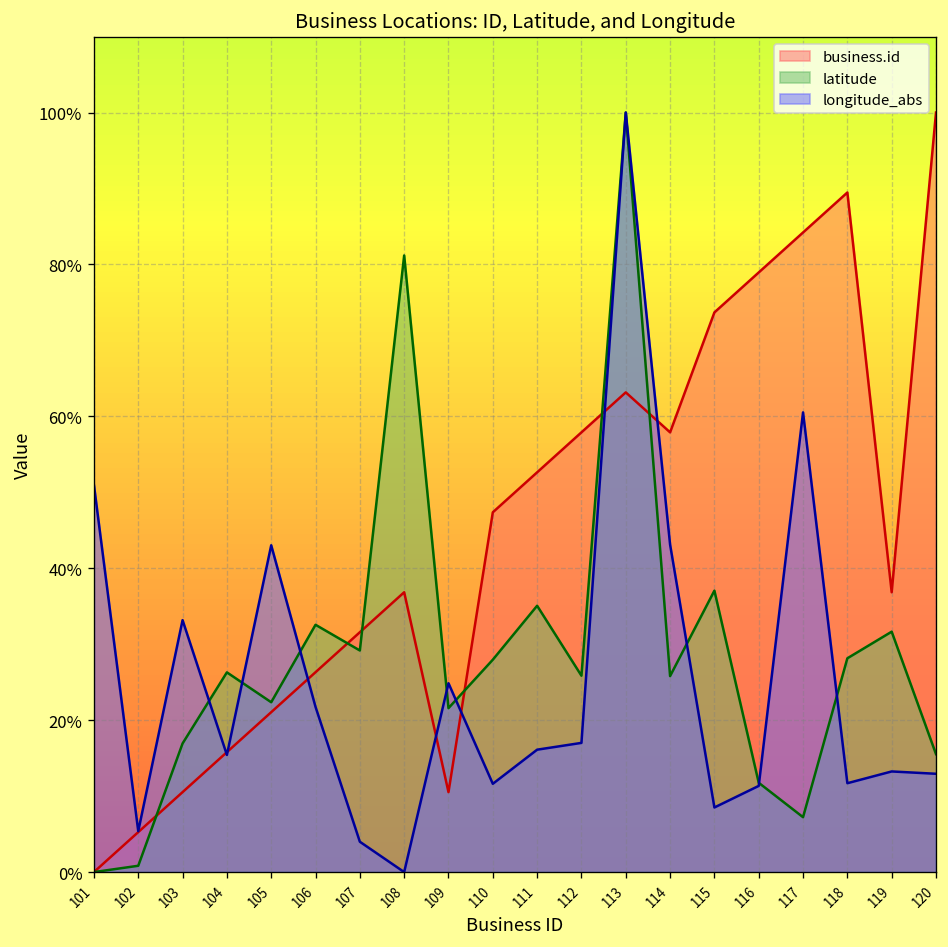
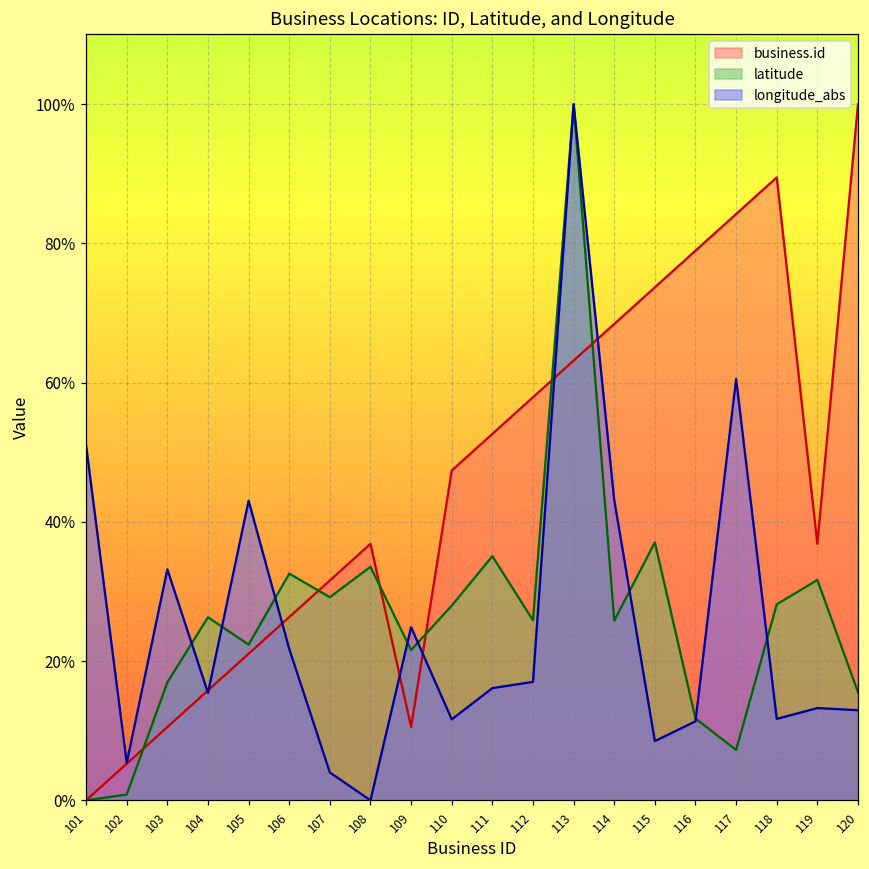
latitude, 108: 81% -> 34%
business.id, 114: 58% -> 68%
